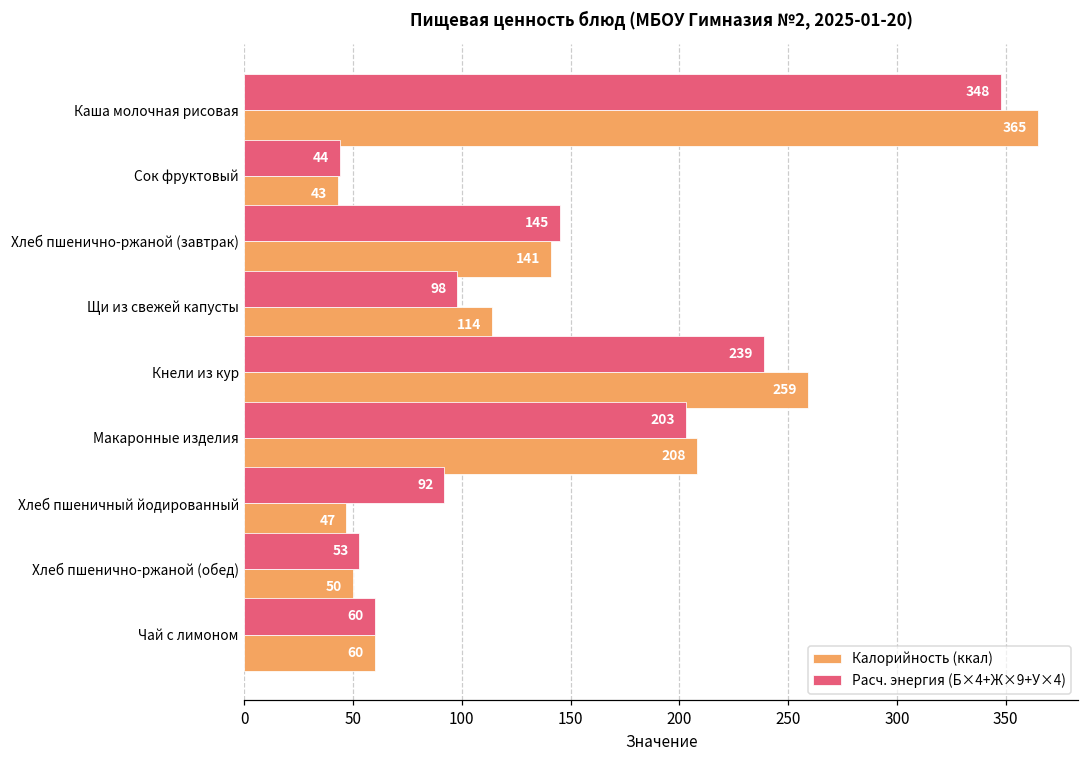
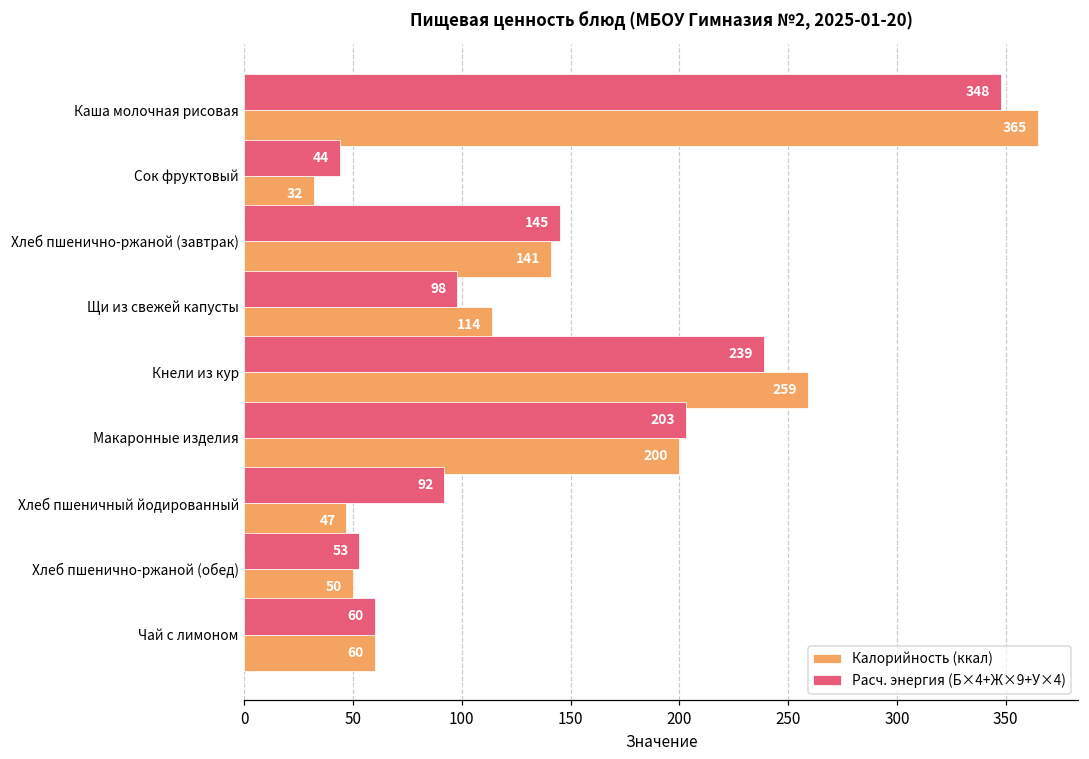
Калорийность (ккал), Сок фруктовый: 43 -> 32
Калорийность (ккал), Макаронные изделия: 208 -> 200
